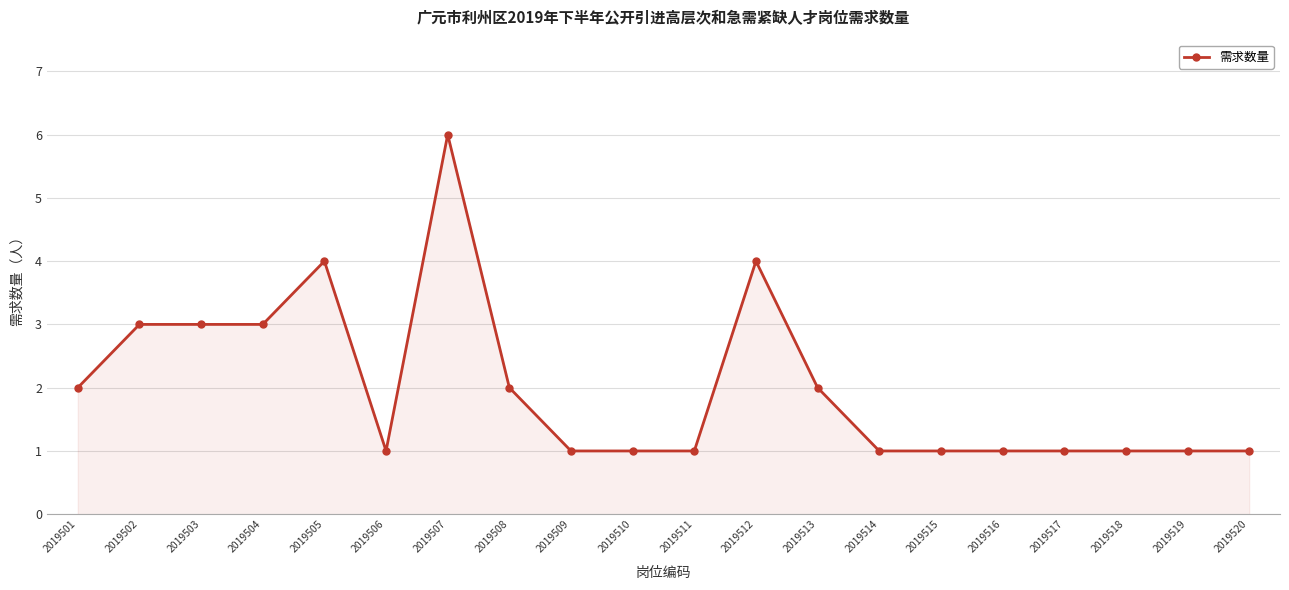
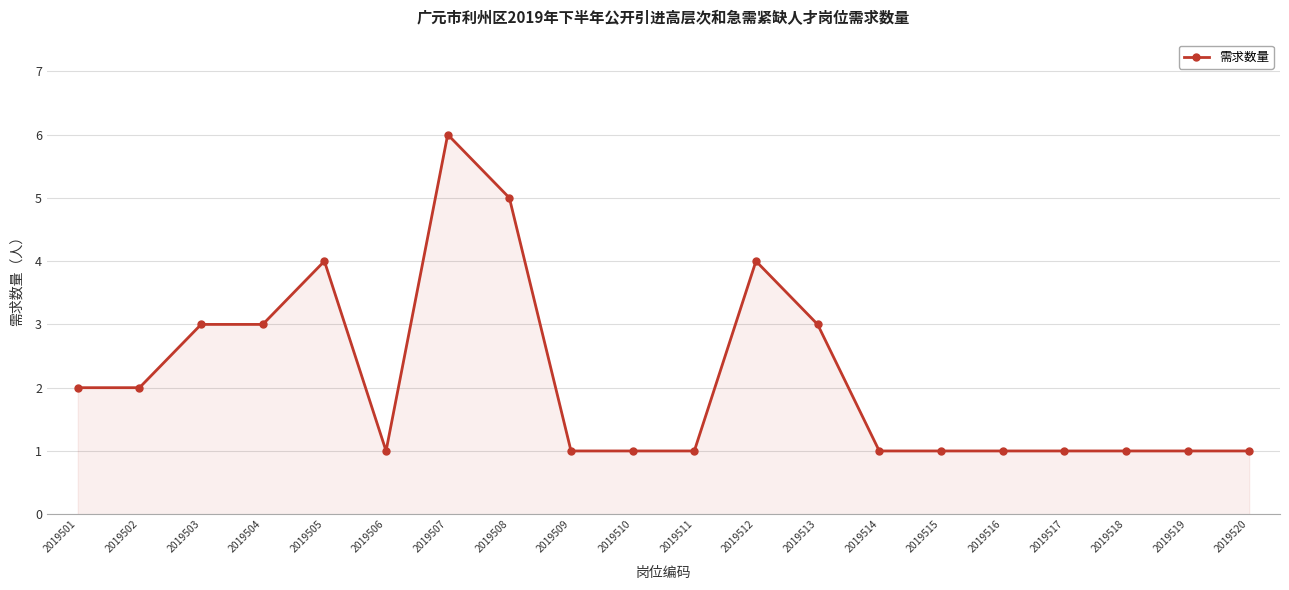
2019502: 3 -> 2
2019508: 2 -> 5
2019513: 2 -> 3
